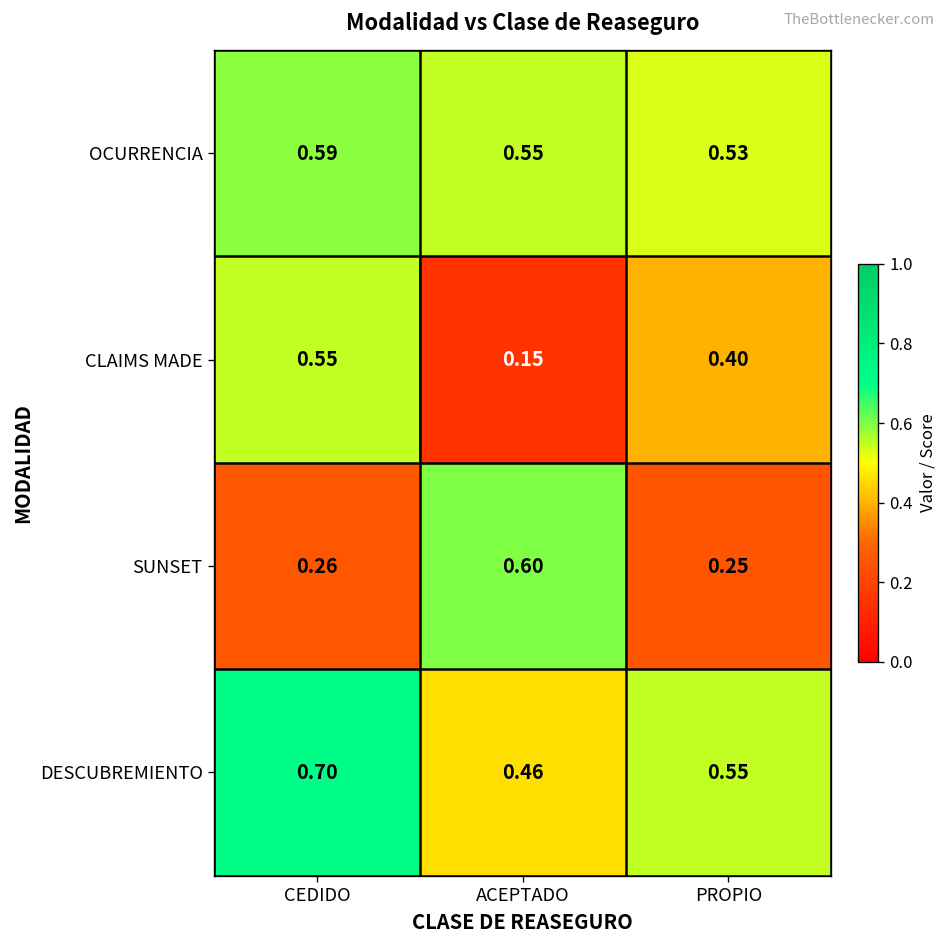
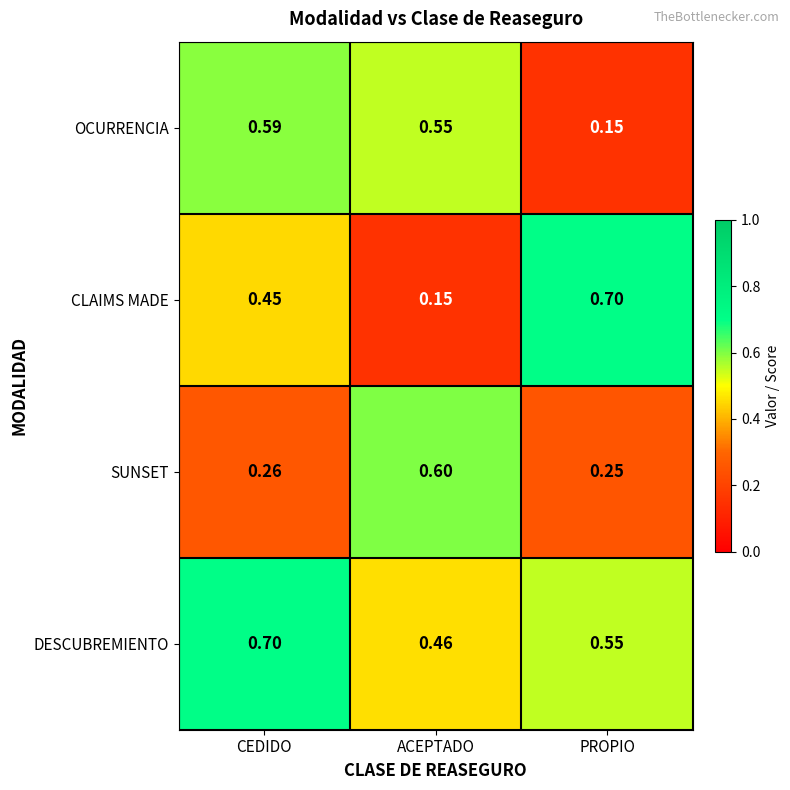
OCURRENCIA, PROPIO: 0.53 -> 0.15
CLAIMS MADE, CEDIDO: 0.55 -> 0.45
CLAIMS MADE, PROPIO: 0.40 -> 0.70
